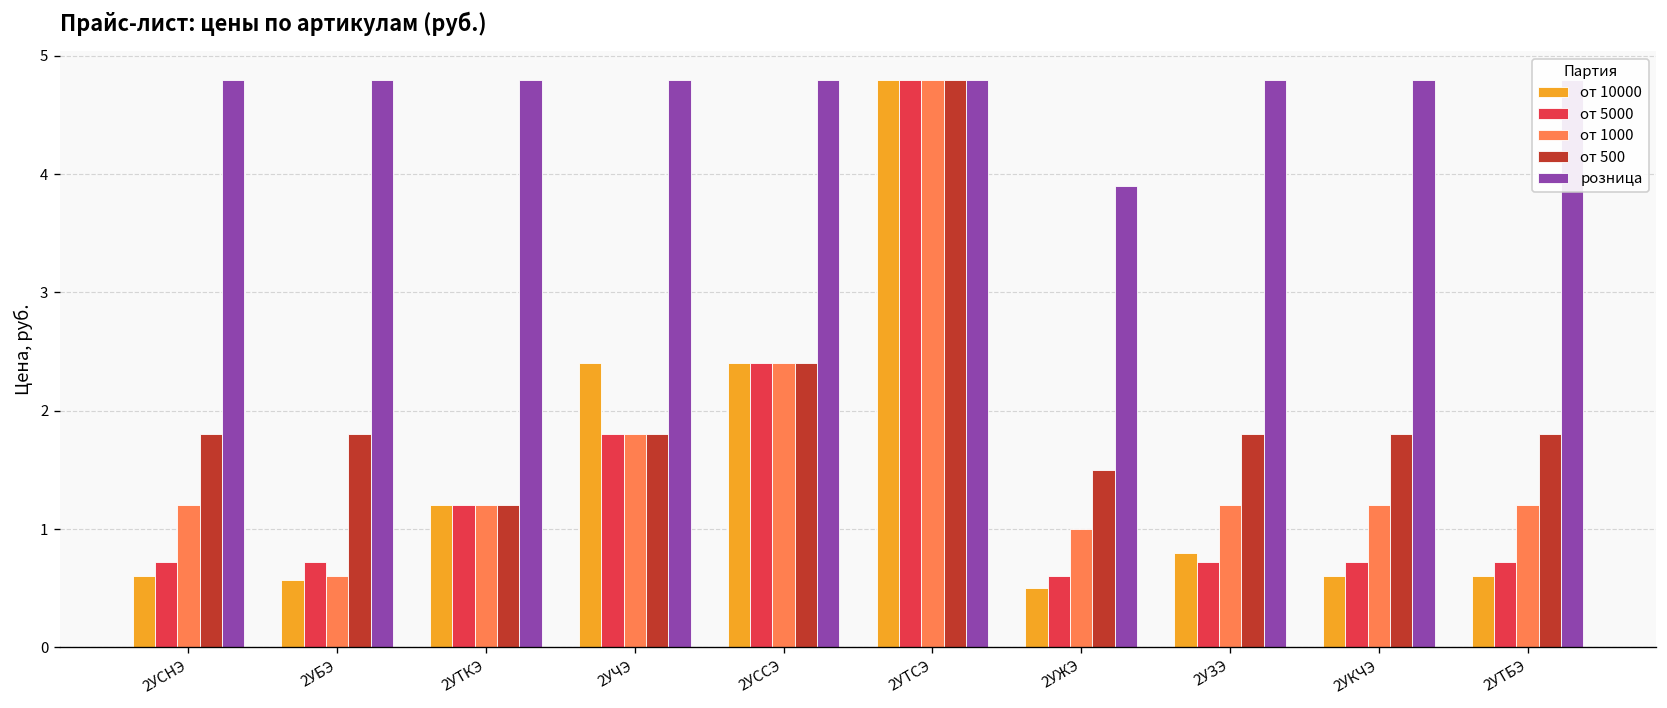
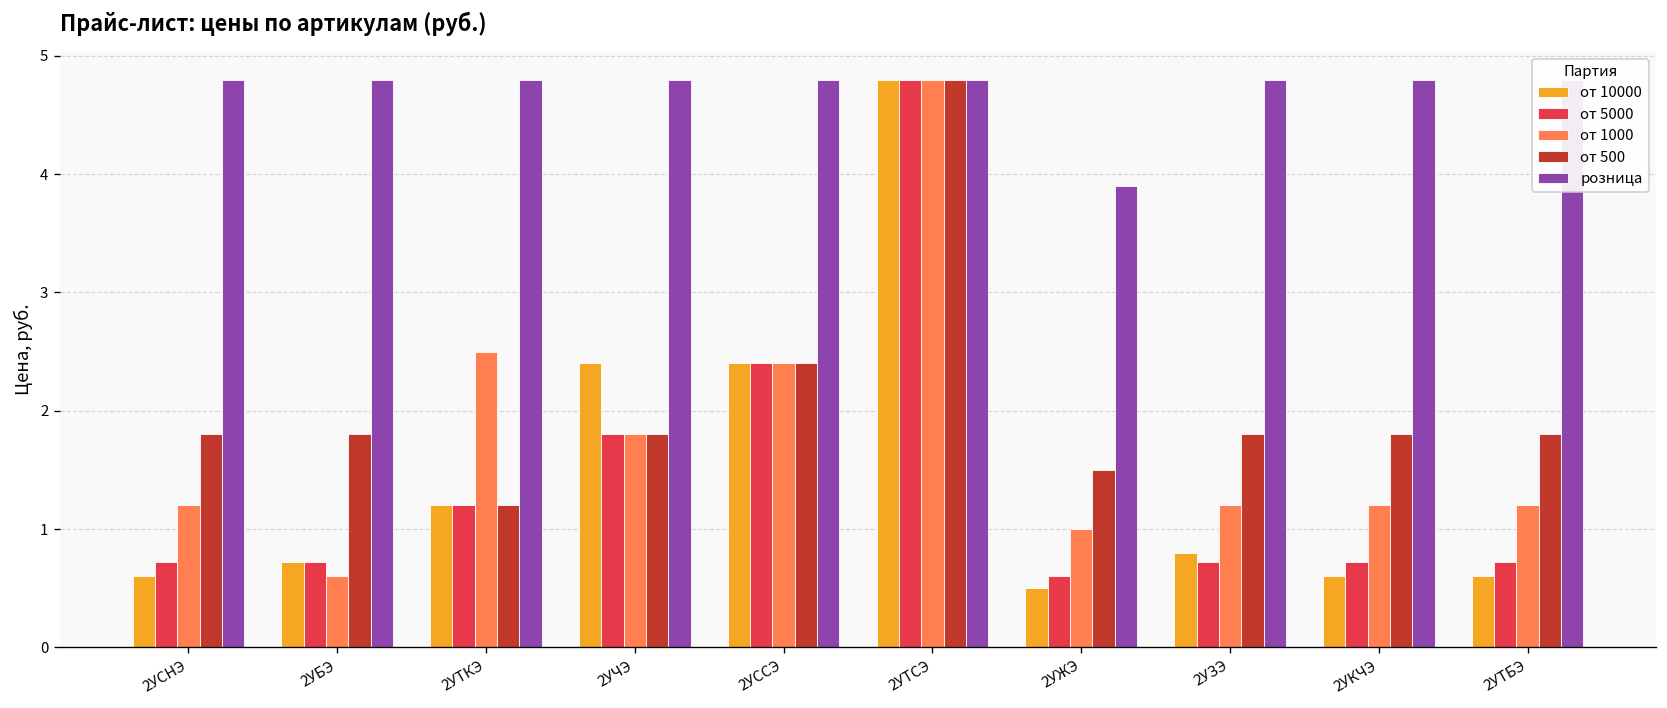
от 10000, 2УБЭ: 0.6 -> 0.7
от 1000, 2УТКЭ: 1.2 -> 2.5
